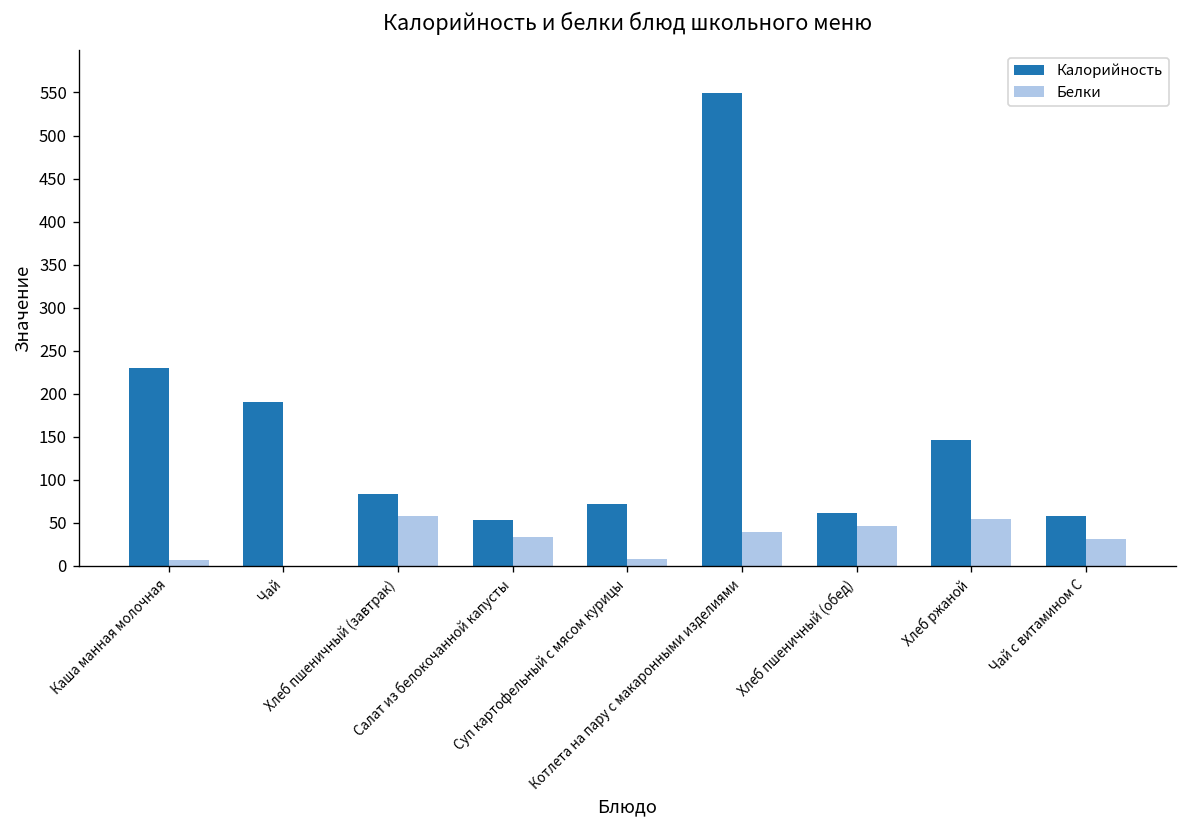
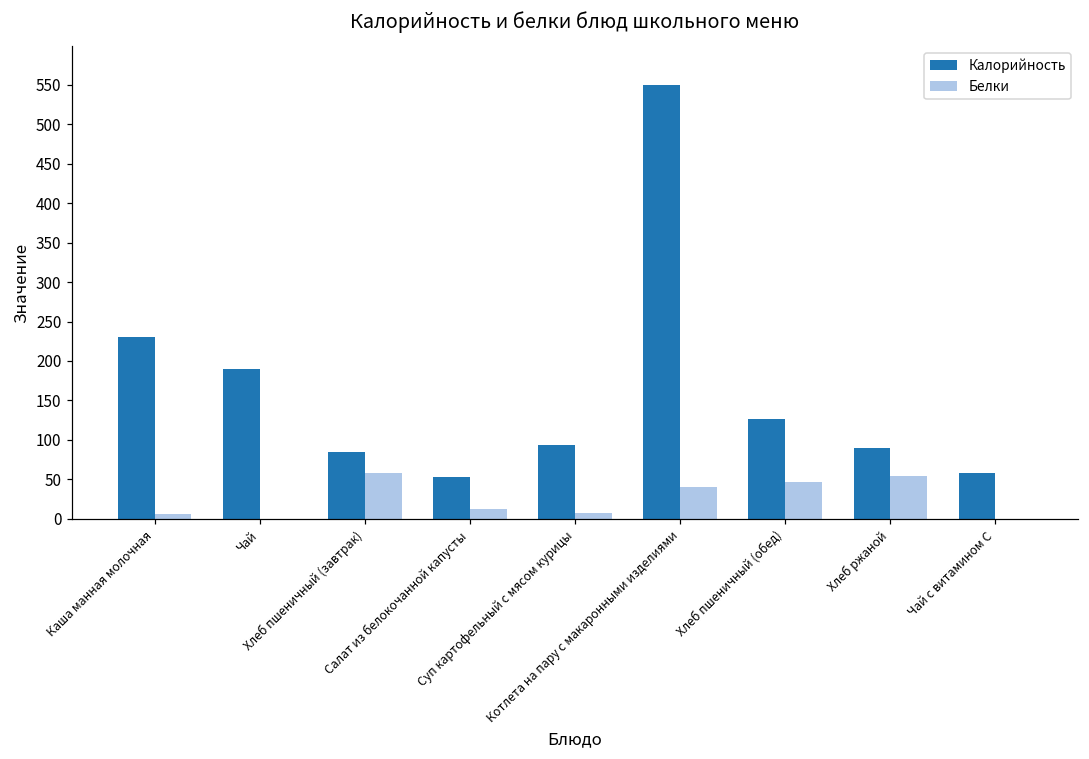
Белки, Салат из белокочанной капусты: 30 -> 10
Калорийность, Суп картофельный с мясом курицы: 70 -> 90
Калорийность, Хлеб пшеничный (обед): 60 -> 130
Калорийность, Хлеб ржаной: 150 -> 90
Белки, Чай с витамином С: 30 -> 0
